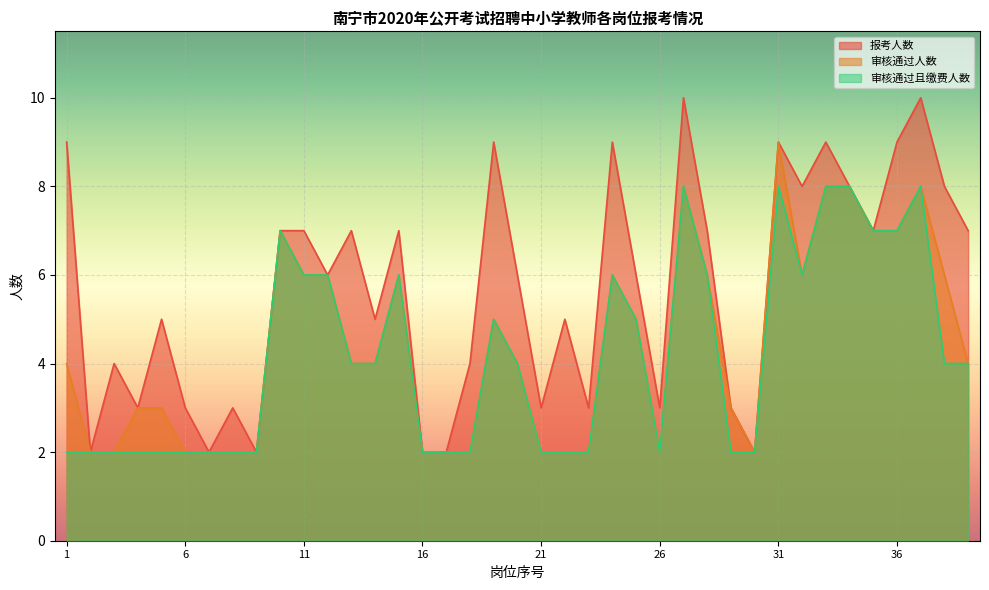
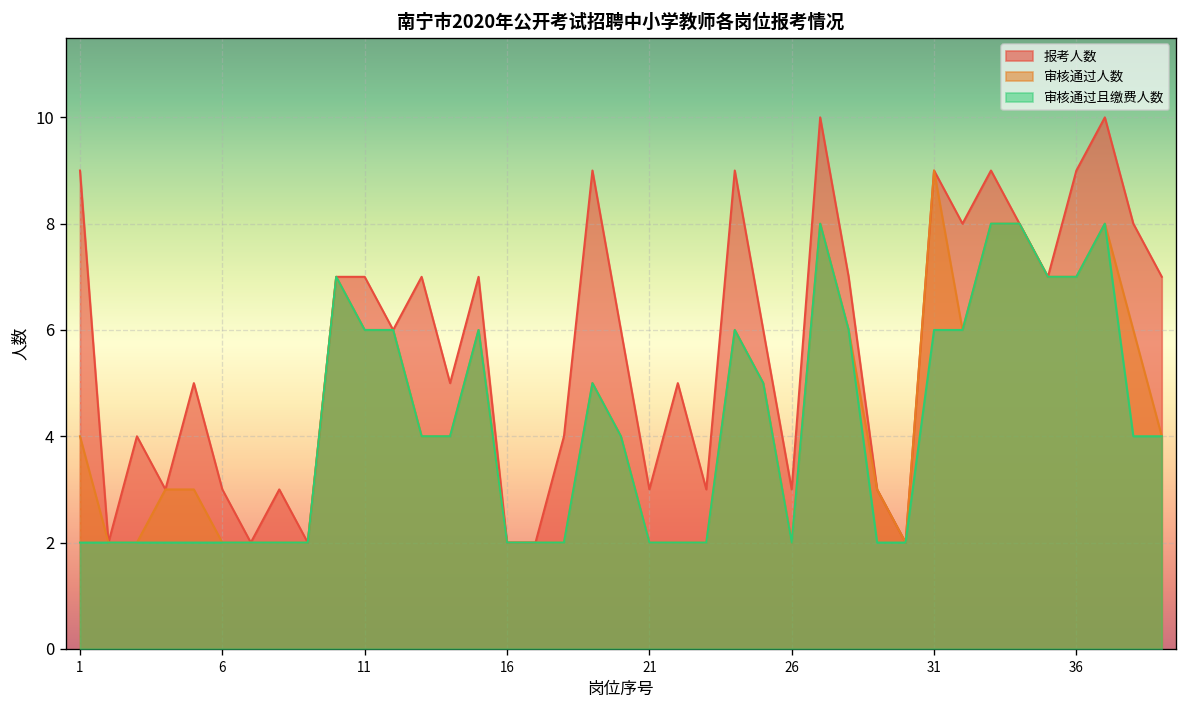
审核通过且缴费人数, 31: 8 -> 6
